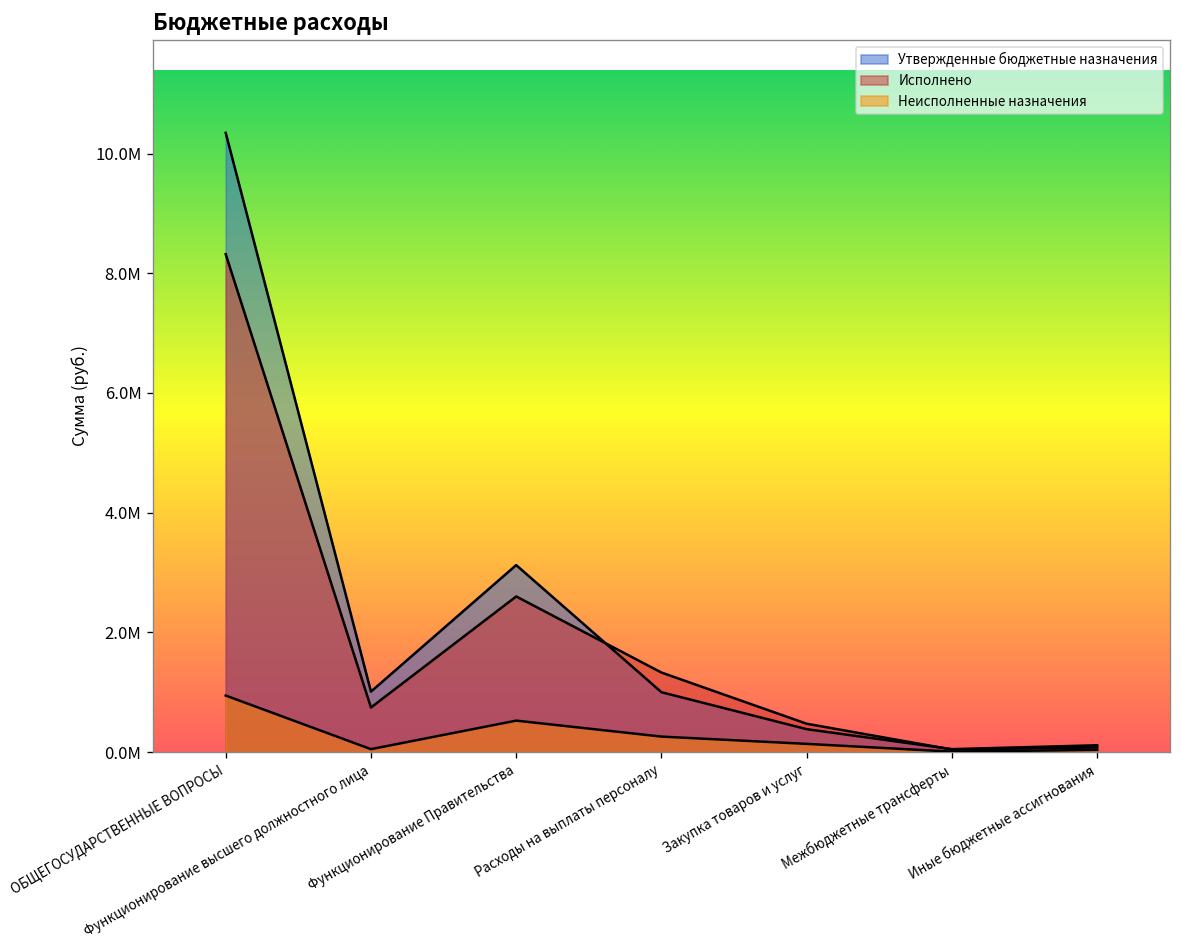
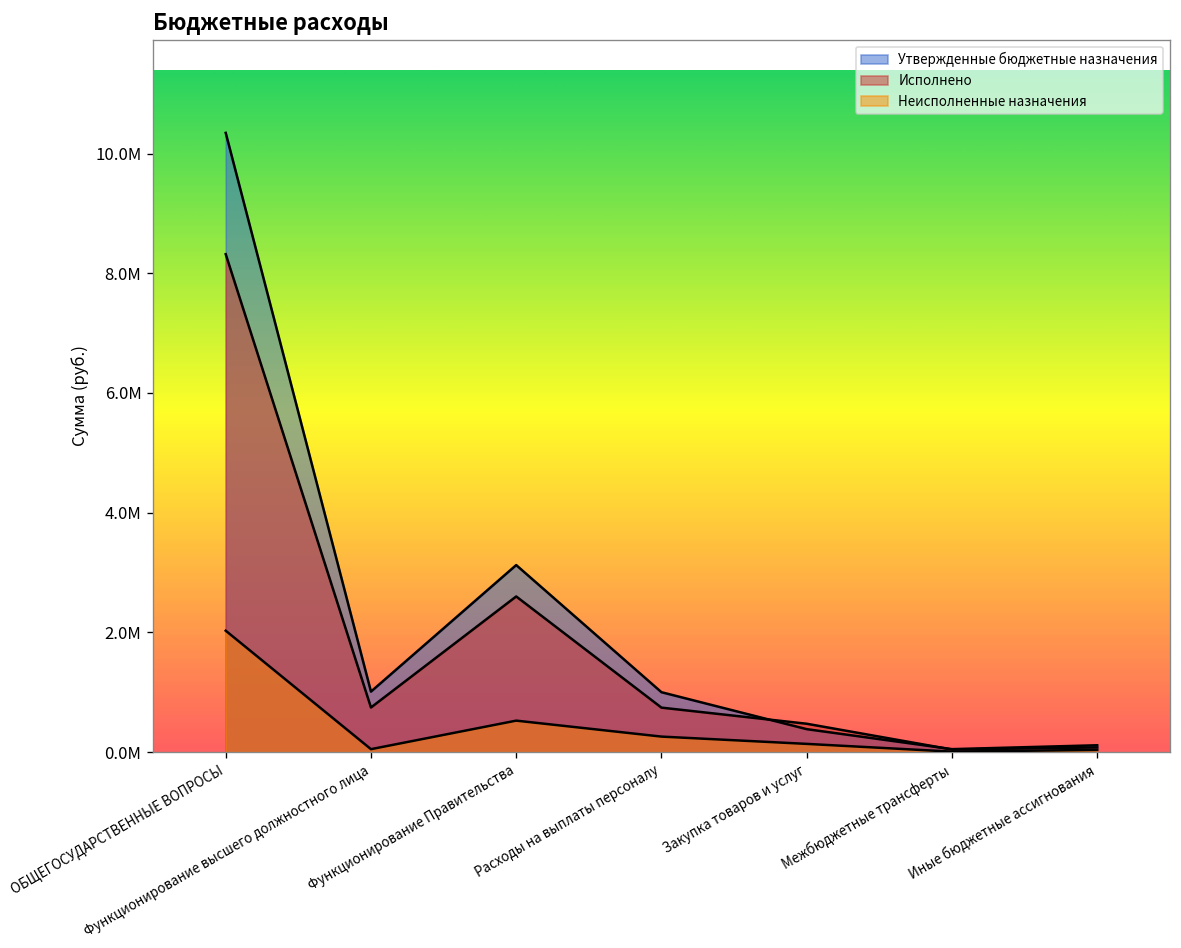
Неисполненные назначения, ОБЩЕГОСУДАРСТВЕННЫЕ ВОПРОСЫ: 900000 -> 2000000
Исполнено, Расходы на выплаты персоналу: 1300000 -> 700000
